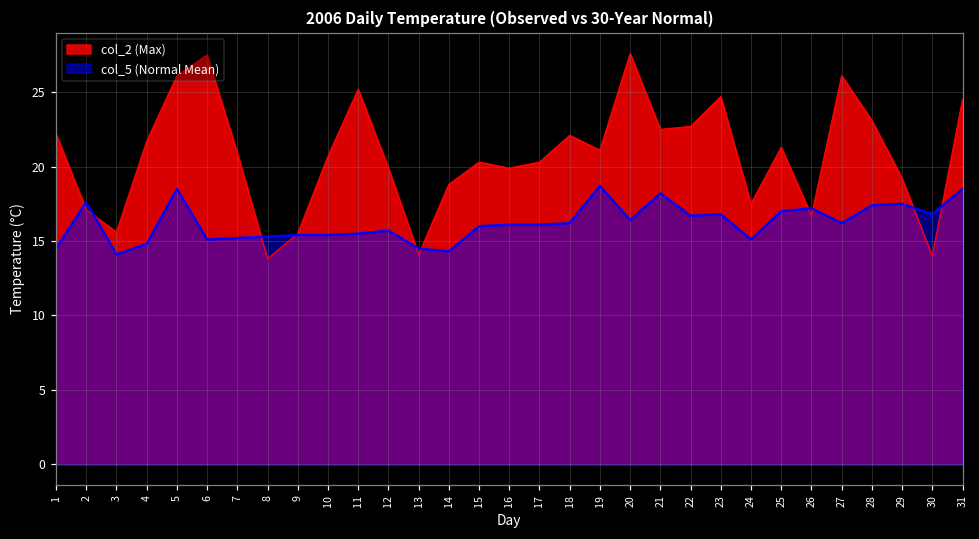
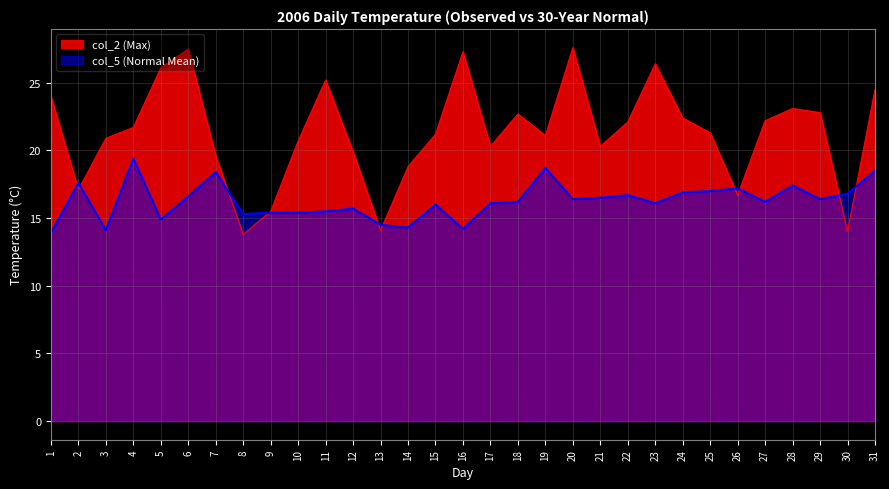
col_2 (Max), 1: 22.2 -> 24.0
col_5 (Normal Mean), 1: 14.5 -> 13.9
col_2 (Max), 3: 15.6 -> 20.9
col_5 (Normal Mean), 4: 14.8 -> 19.4
col_5 (Normal Mean), 5: 18.5 -> 14.9
col_5 (Normal Mean), 6: 15.1 -> 16.6
col_2 (Max), 7: 20.9 -> 19.6
col_5 (Normal Mean), 7: 15.2 -> 18.4
col_2 (Max), 15: 20.3 -> 21.2
col_2 (Max), 16: 19.9 -> 27.3
col_5 (Normal Mean), 16: 16.1 -> 14.2
col_2 (Max), 18: 22.1 -> 22.7
col_2 (Max), 21: 22.5 -> 20.3
col_5 (Normal Mean), 21: 18.2 -> 16.5
col_2 (Max), 22: 22.7 -> 22.1
col_2 (Max), 23: 24.7 -> 26.4
col_5 (Normal Mean), 23: 16.8 -> 16.1
col_2 (Max), 24: 17.5 -> 22.4
col_5 (Normal Mean), 24: 15.1 -> 16.9
col_2 (Max), 27: 26.1 -> 22.2
col_2 (Max), 29: 19.2 -> 22.8
col_5 (Normal Mean), 29: 17.5 -> 16.4
